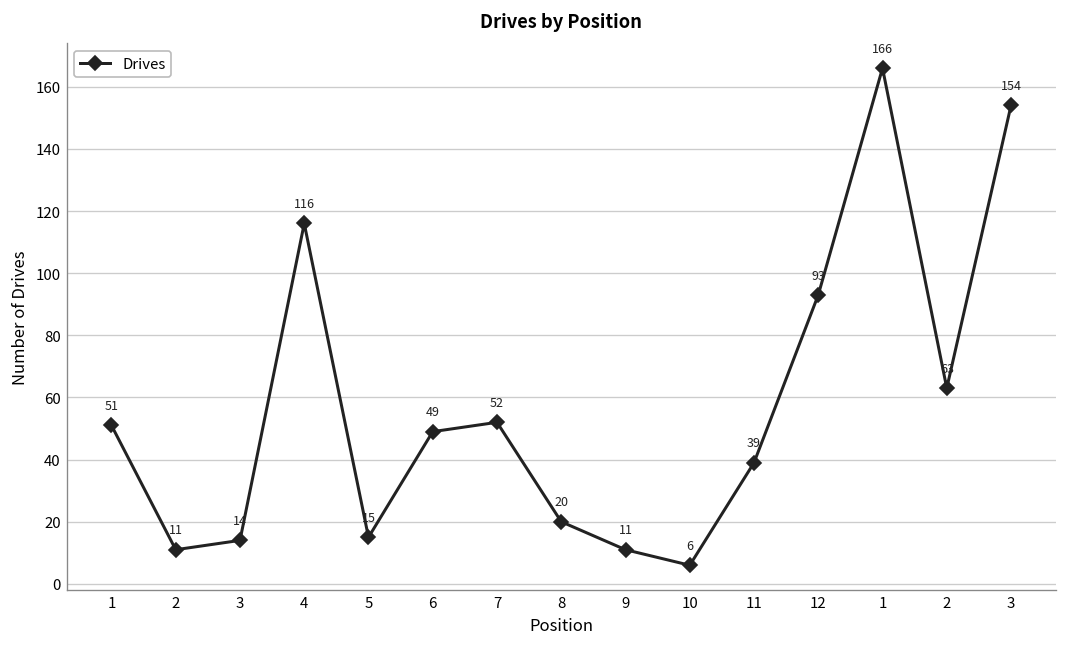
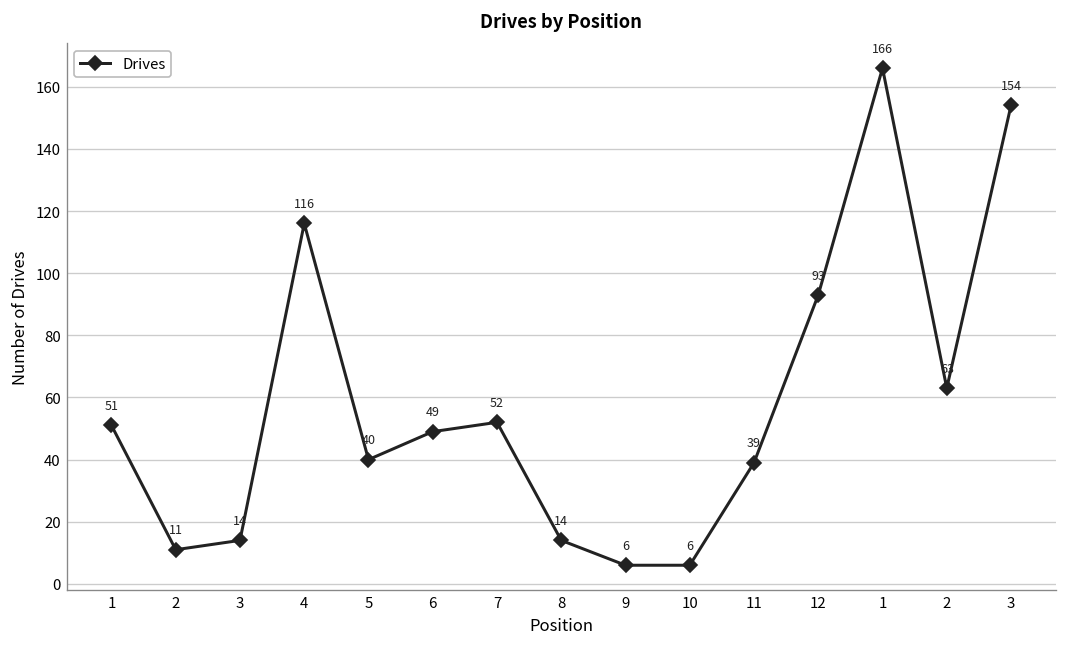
5: 15 -> 40
8: 20 -> 14
9: 11 -> 6
